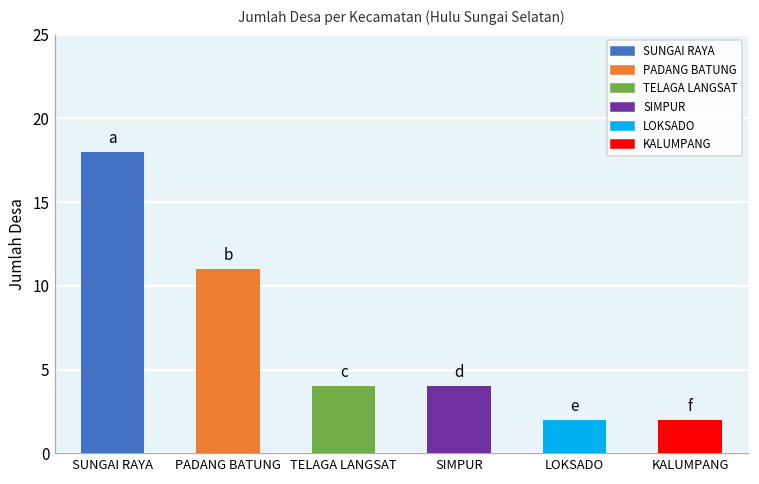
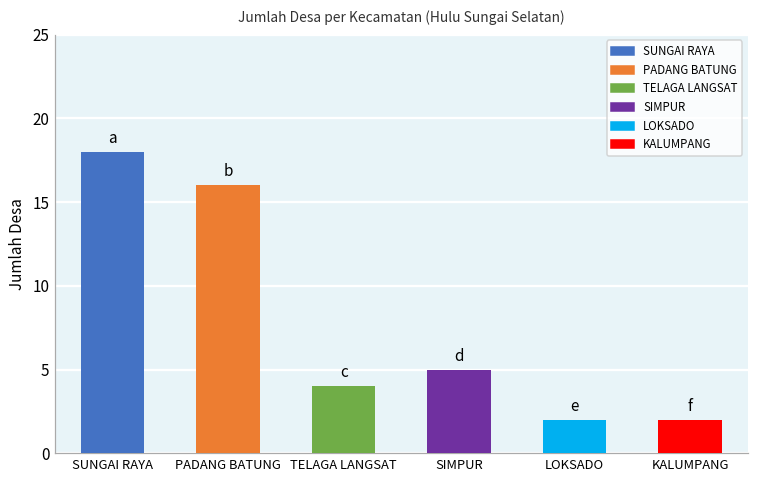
PADANG BATUNG: 11 -> 16
SIMPUR: 4 -> 5
